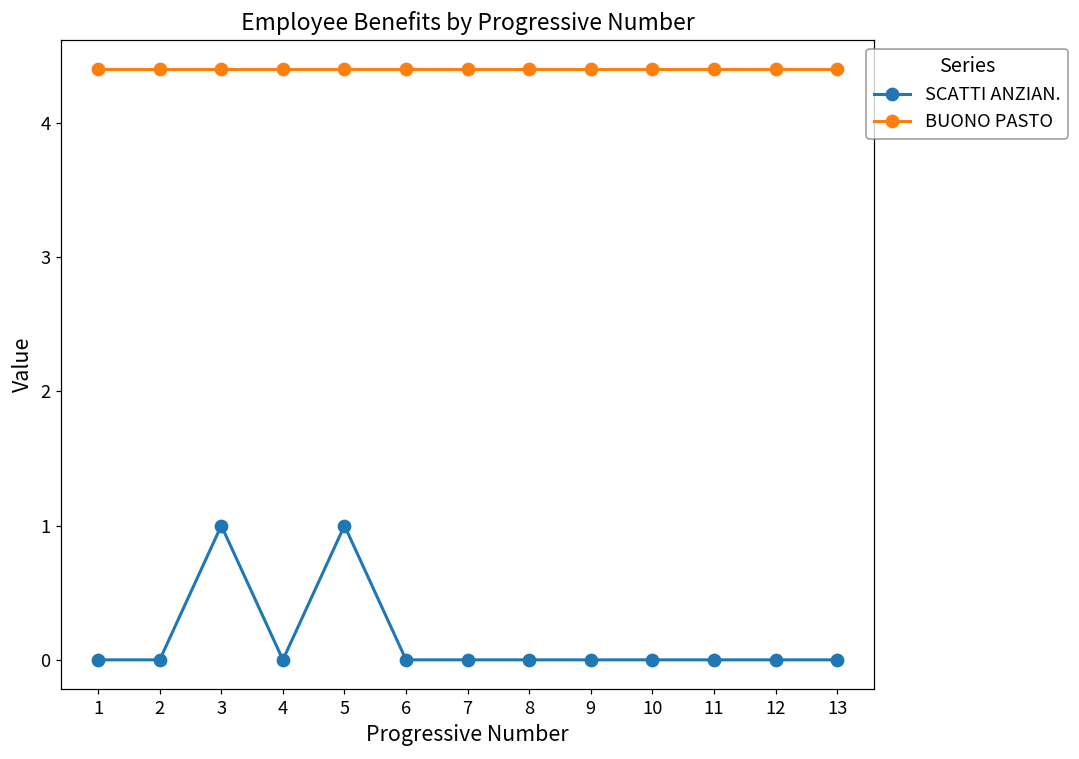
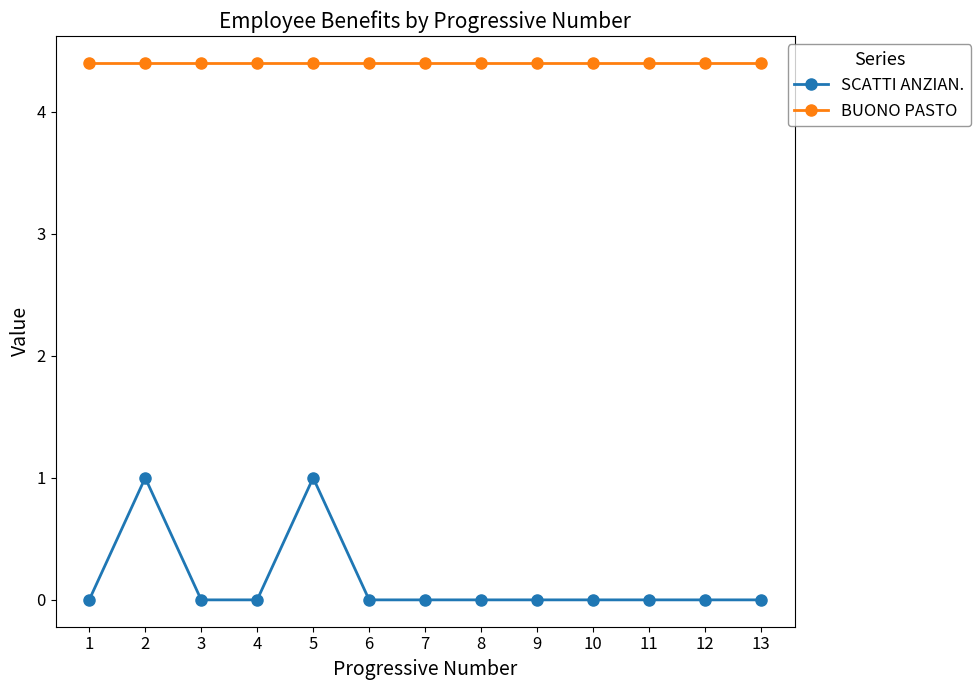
SCATTI ANZIAN., 2: 0 -> 1
SCATTI ANZIAN., 3: 1 -> 0
